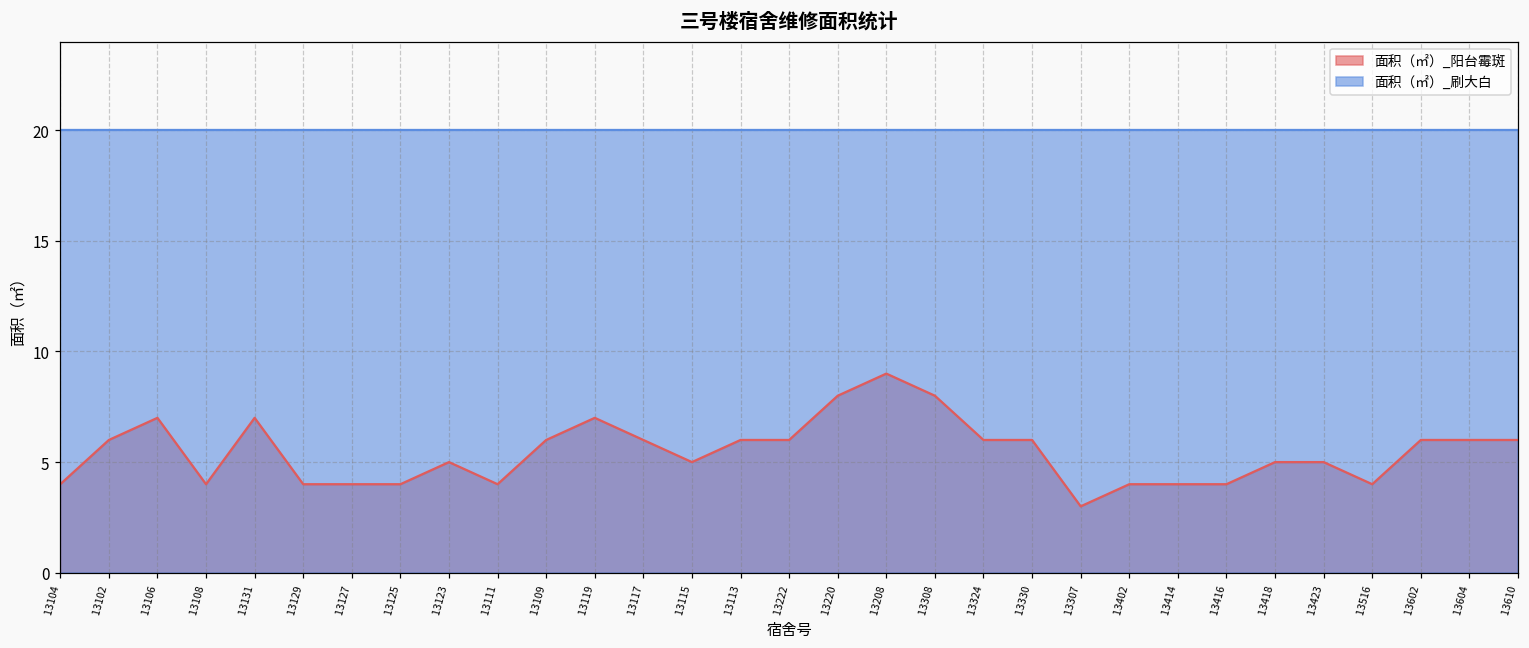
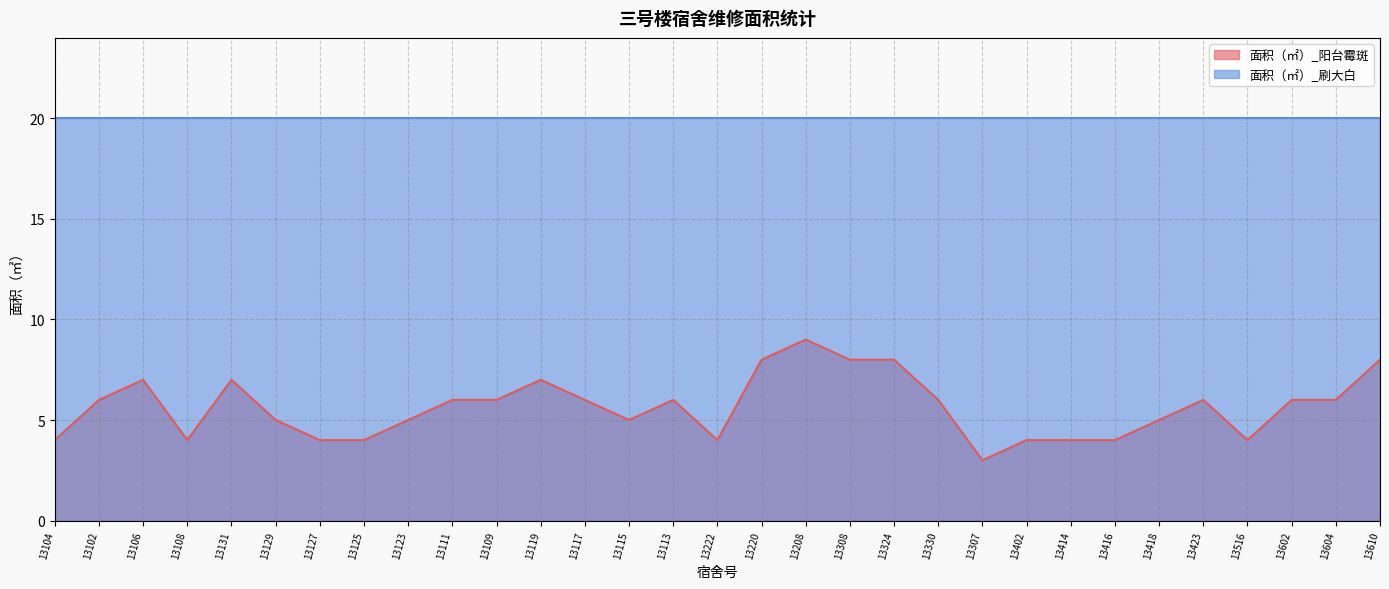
面积（㎡）_阳台霉斑, 13129: 4 -> 5
面积（㎡）_阳台霉斑, 13111: 4 -> 6
面积（㎡）_阳台霉斑, 13222: 6 -> 4
面积（㎡）_阳台霉斑, 13324: 6 -> 8
面积（㎡）_阳台霉斑, 13423: 5 -> 6
面积（㎡）_阳台霉斑, 13610: 6 -> 8
